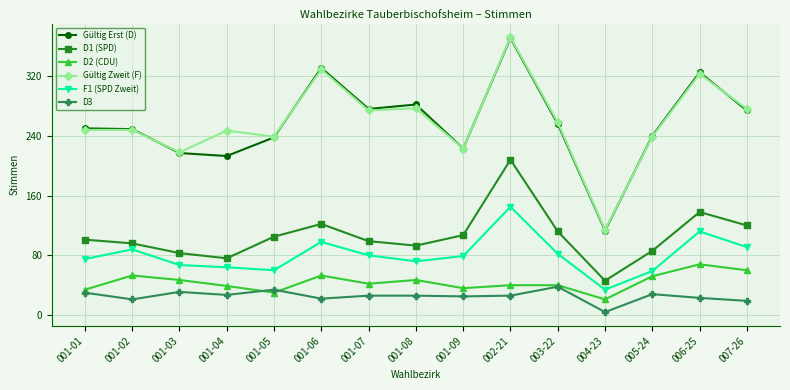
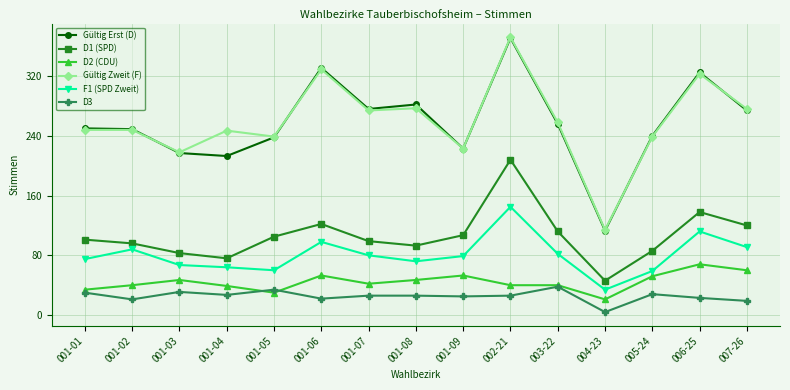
D2 (CDU), 001-02: 50 -> 40
D2 (CDU), 001-09: 40 -> 50
